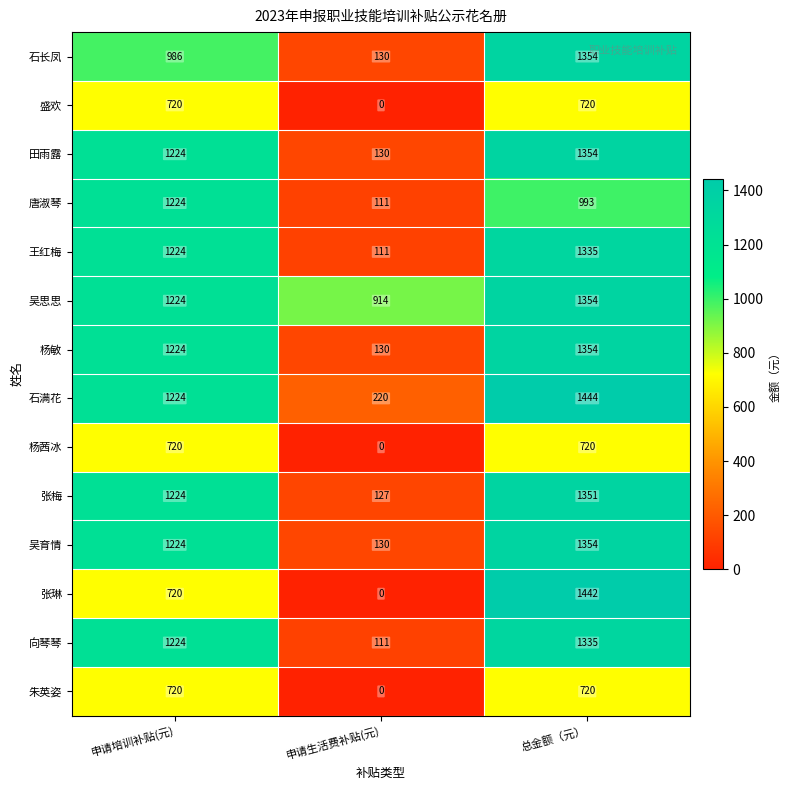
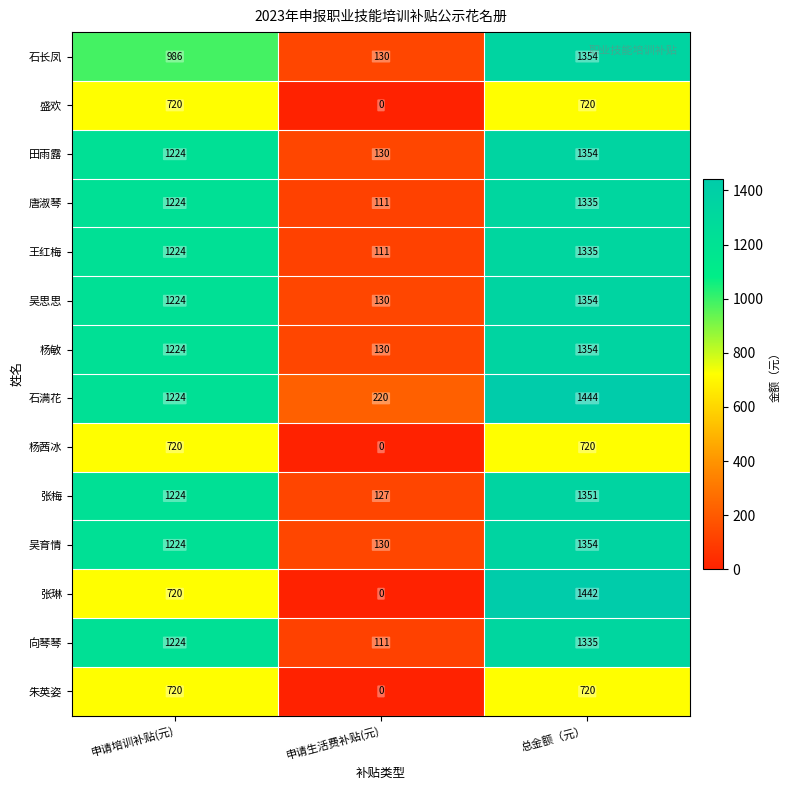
唐淑琴, 总金额（元）: 993 -> 1335
吴思思, 申请生活费补贴(元): 914 -> 130
